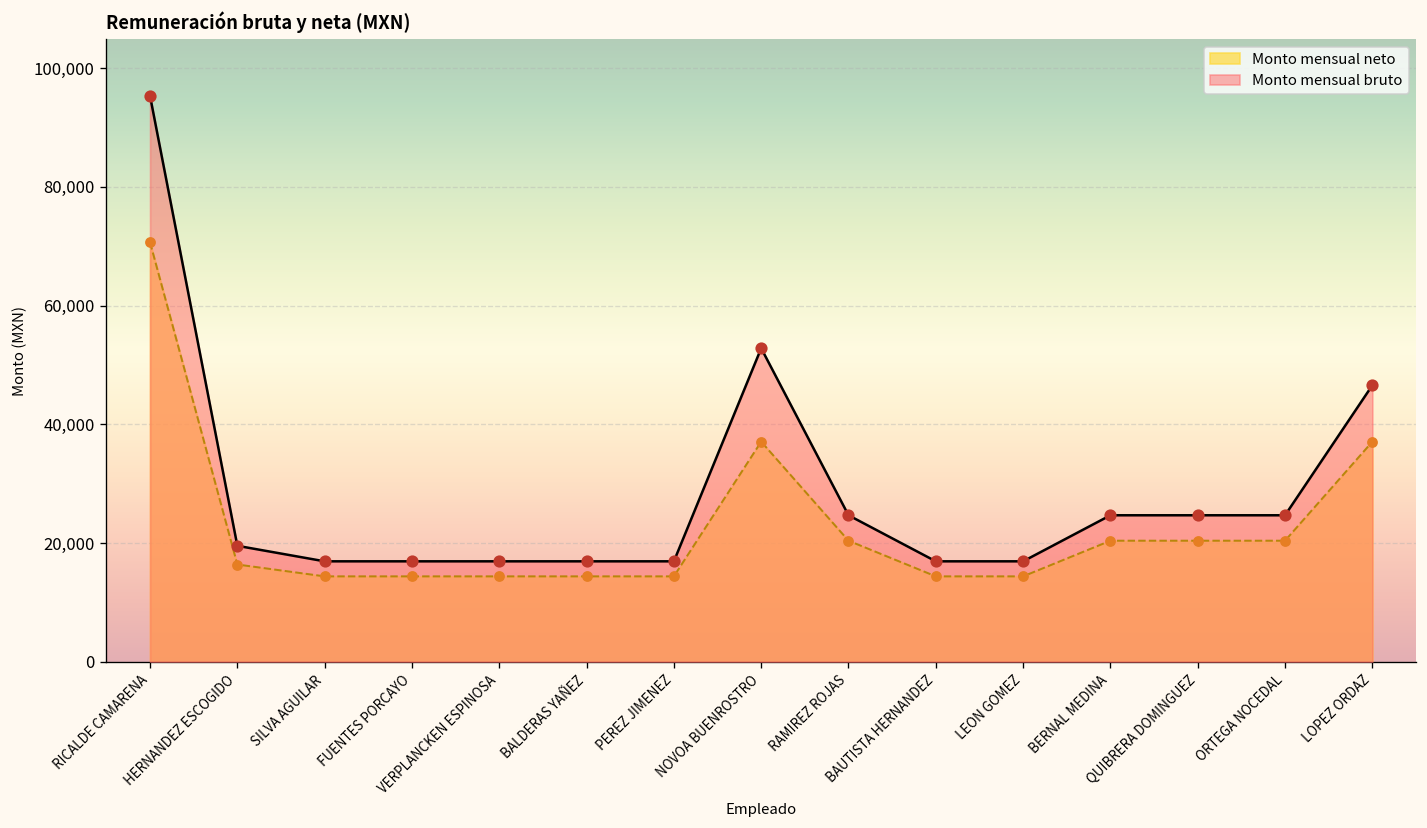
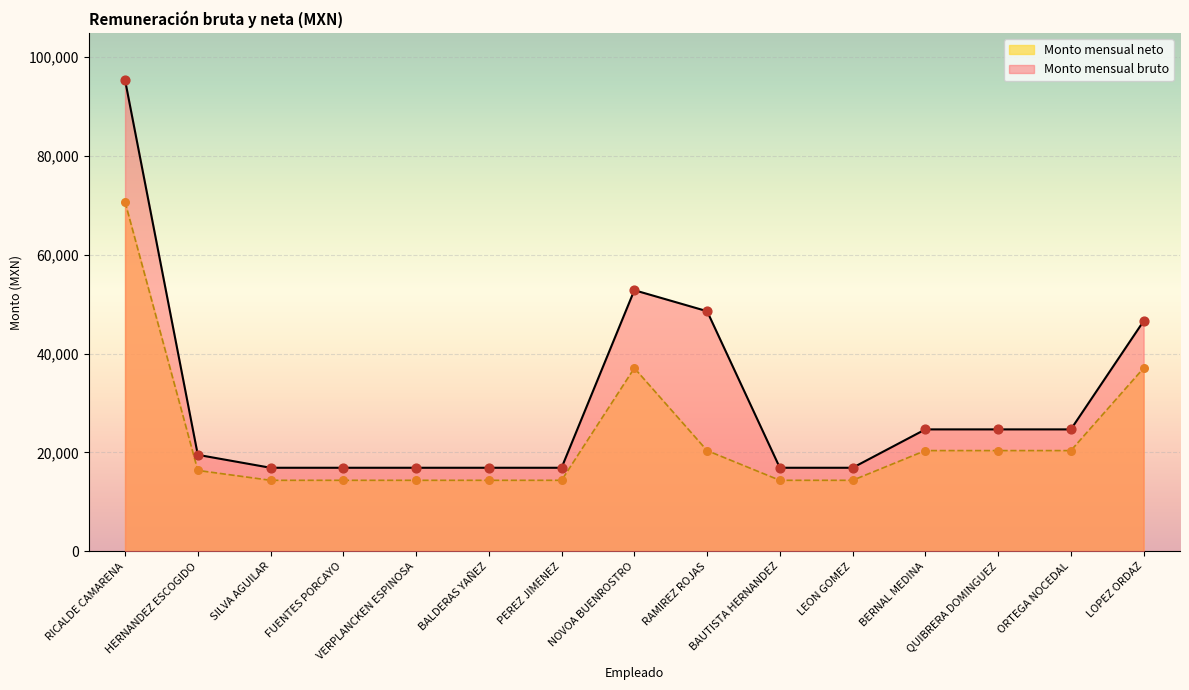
Monto mensual bruto, RAMIREZ ROJAS: 25,000 -> 49,000
